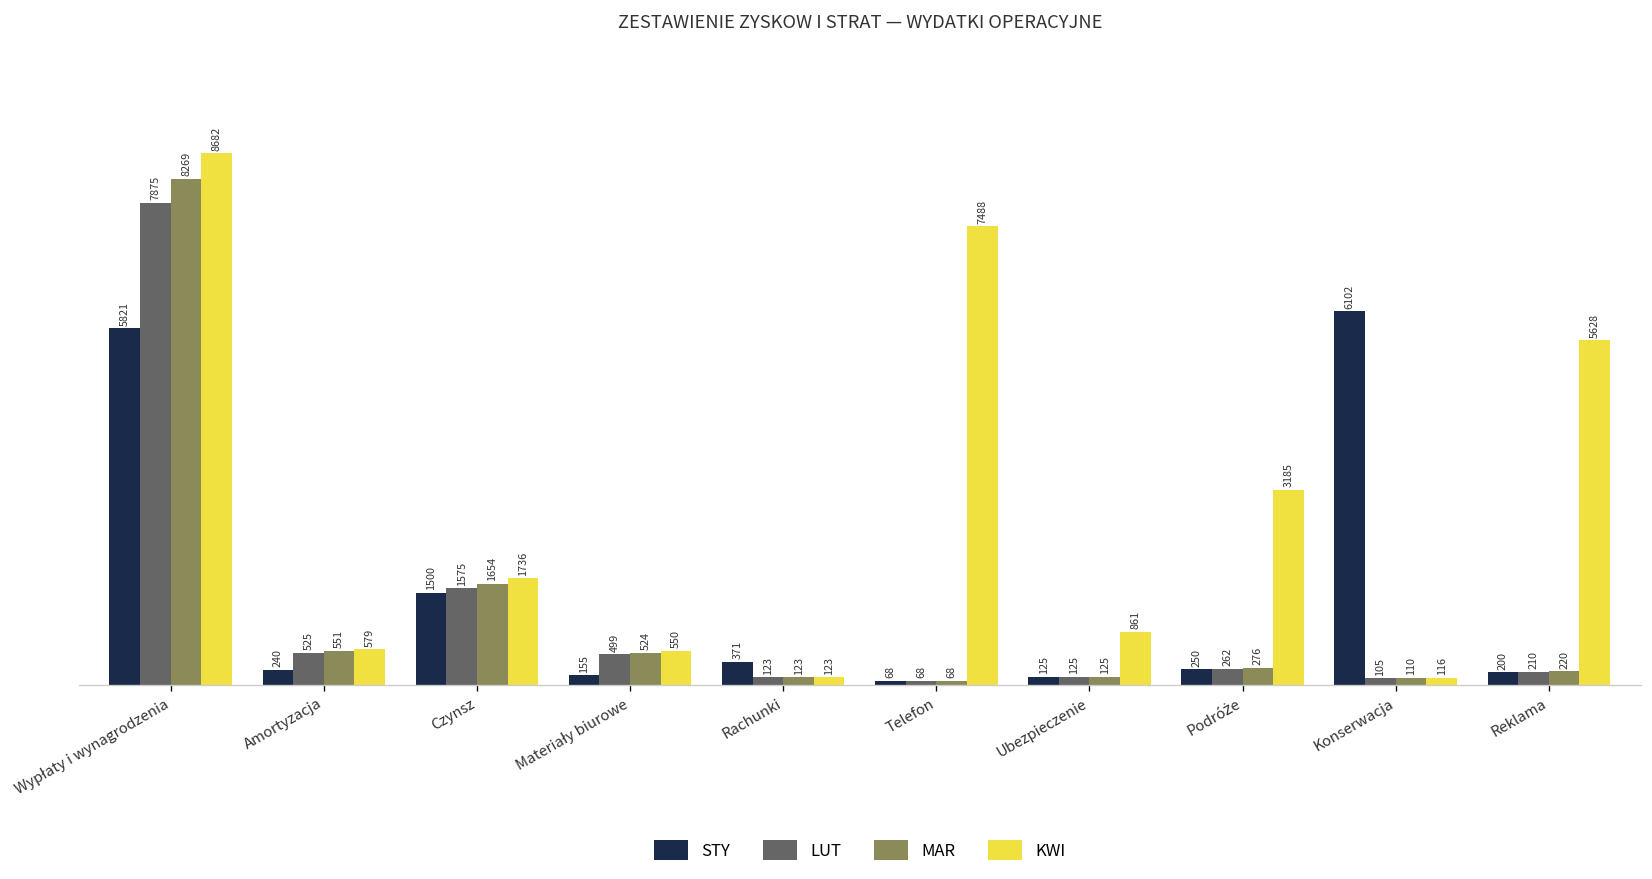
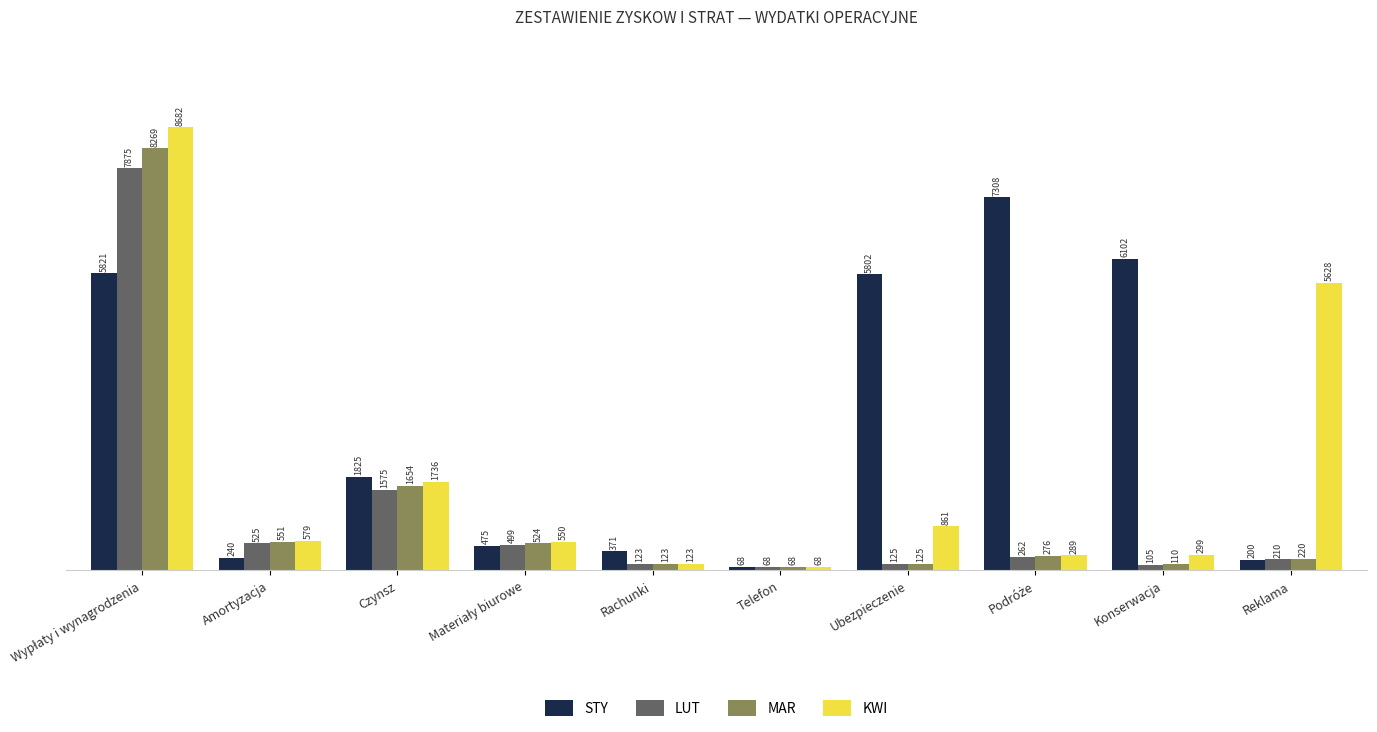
STY, Czynsz: 1500 -> 1825
STY, Materiały biurowe: 155 -> 475
KWI, Telefon: 7488 -> 68
STY, Ubezpieczenie: 125 -> 5802
STY, Podróże: 250 -> 7308
KWI, Podróże: 3185 -> 289
KWI, Konserwacja: 116 -> 299
